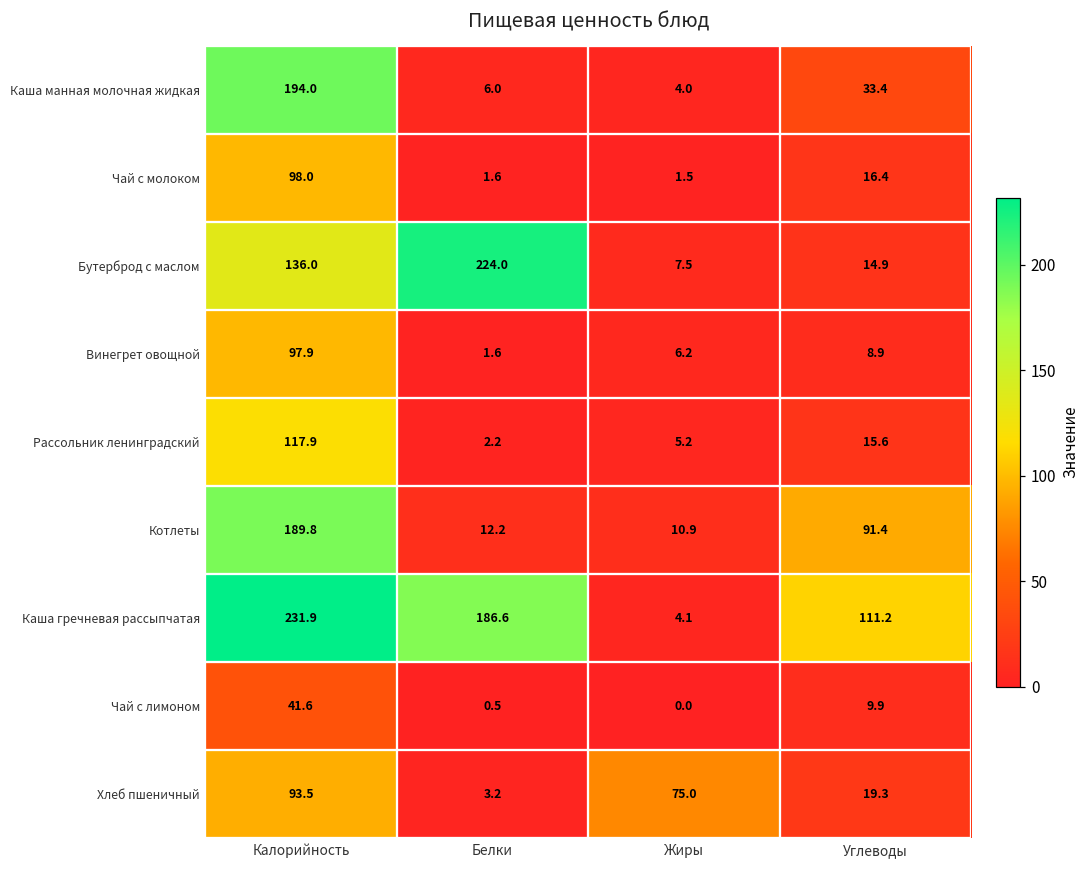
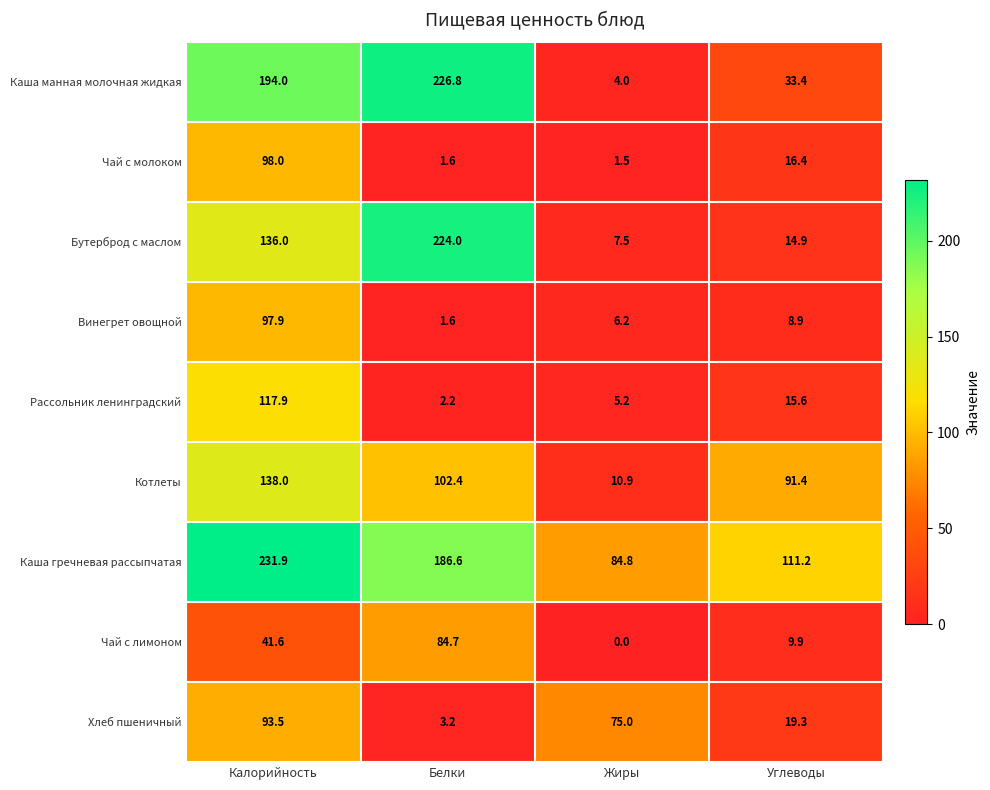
Каша манная молочная жидкая, Белки: 6.0 -> 226.8
Котлеты, Калорийность: 189.8 -> 138.0
Котлеты, Белки: 12.2 -> 102.4
Каша гречневая рассыпчатая, Жиры: 4.1 -> 84.8
Чай с лимоном, Белки: 0.5 -> 84.7
